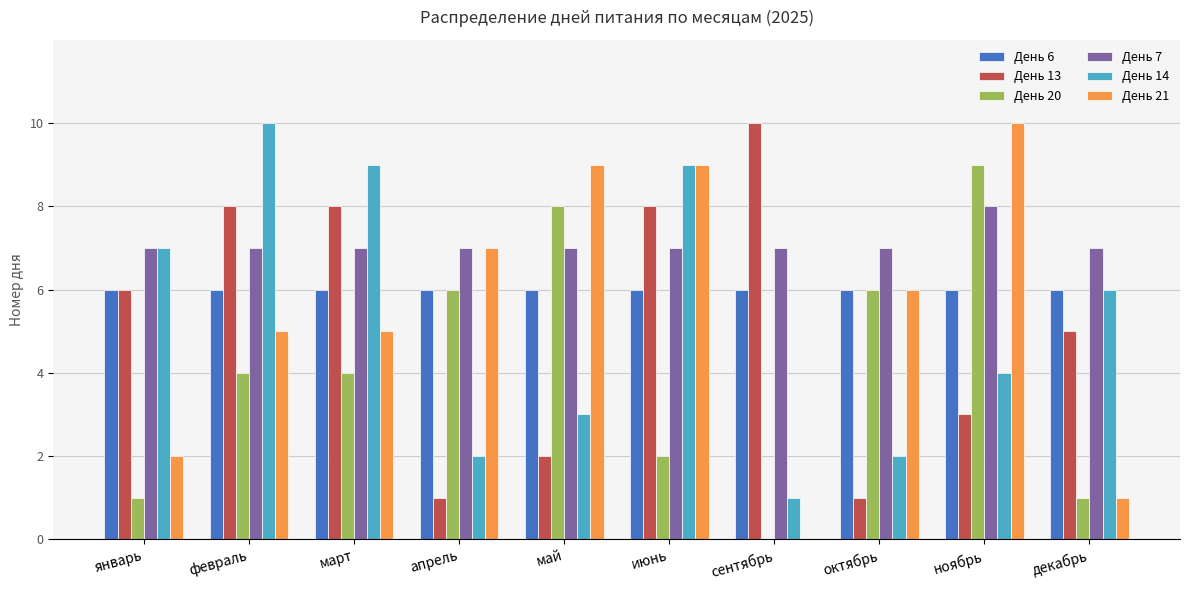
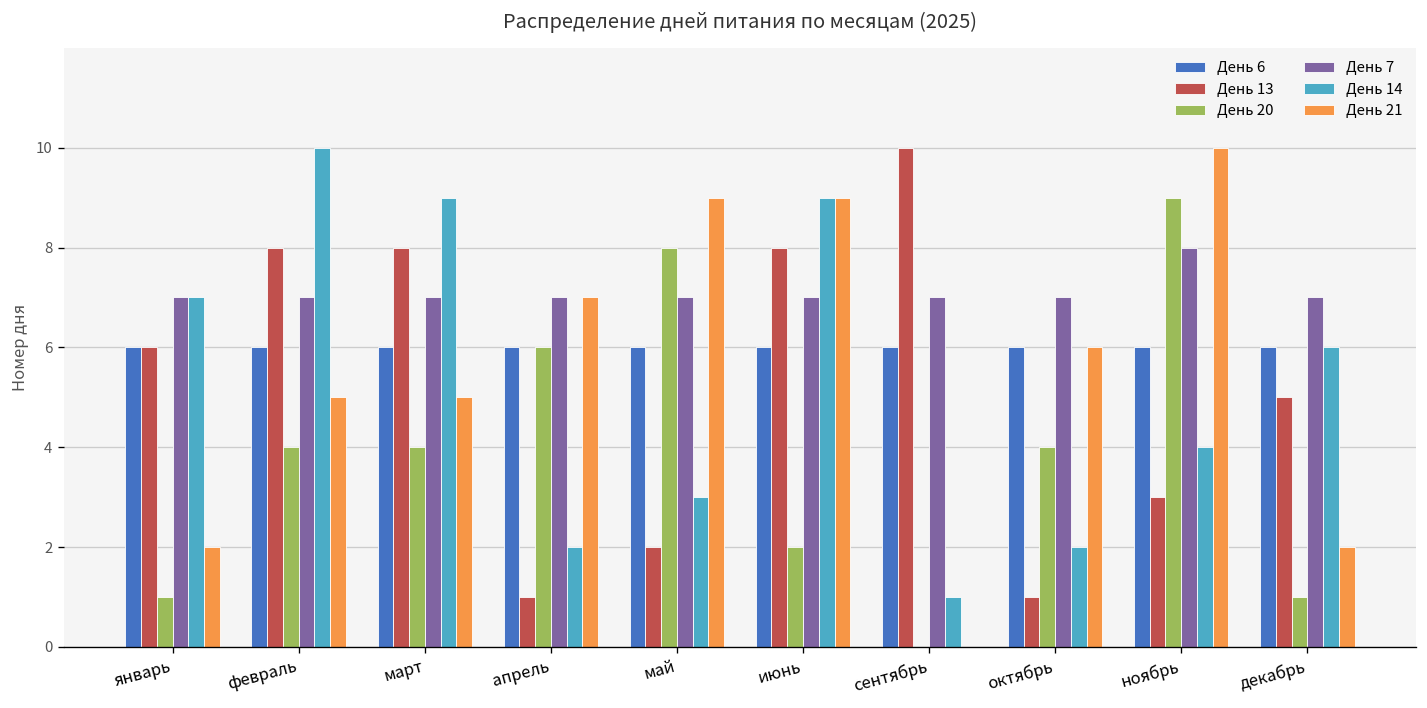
День 20, октябрь: 6 -> 4
День 21, декабрь: 1 -> 2
